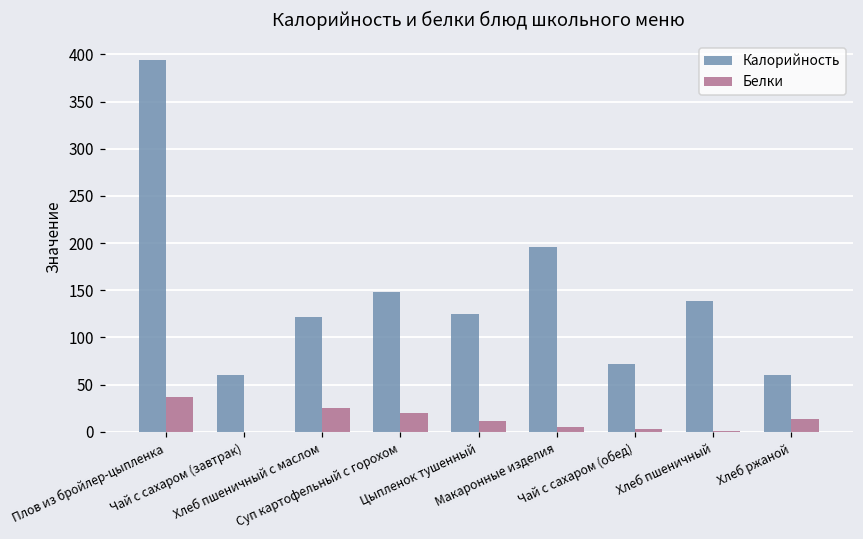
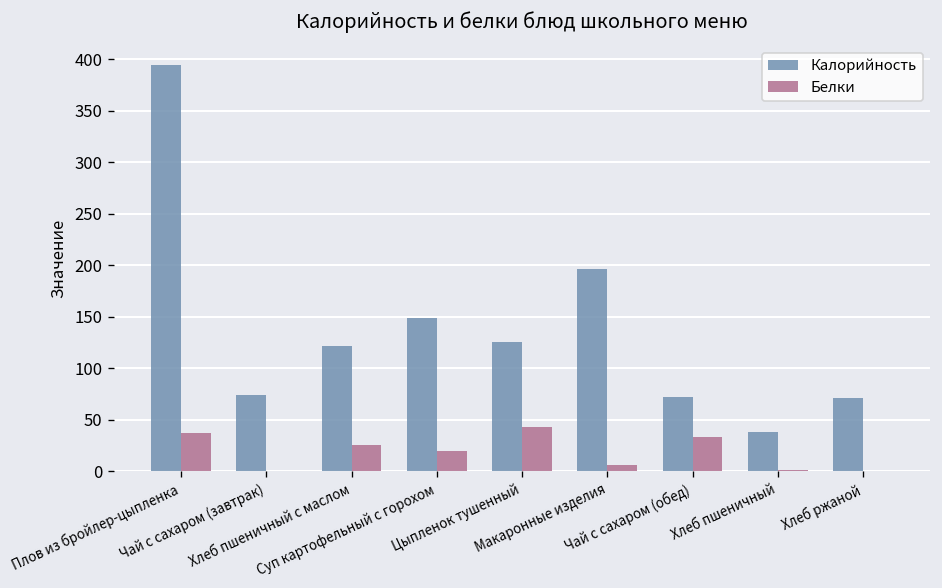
Калорийность, Чай с сахаром (завтрак): 60 -> 70
Белки, Цыпленок тушенный: 10 -> 40
Белки, Чай с сахаром (обед): 0 -> 30
Калорийность, Хлеб пшеничный: 140 -> 40
Калорийность, Хлеб ржаной: 60 -> 70
Белки, Хлеб ржаной: 10 -> 0
